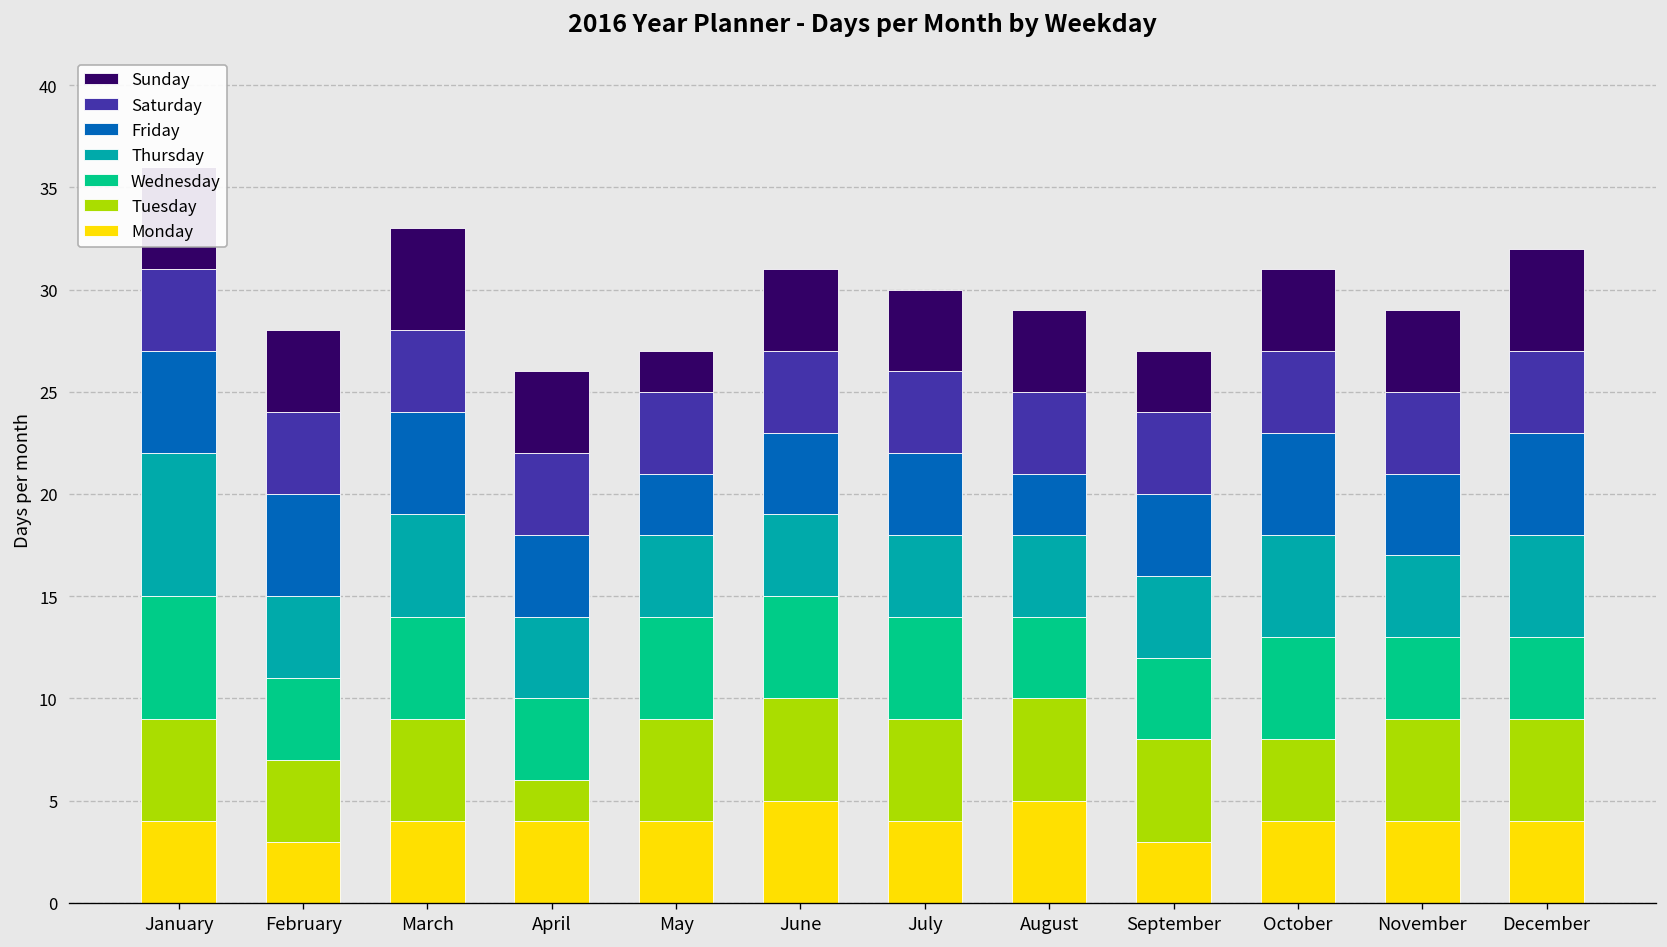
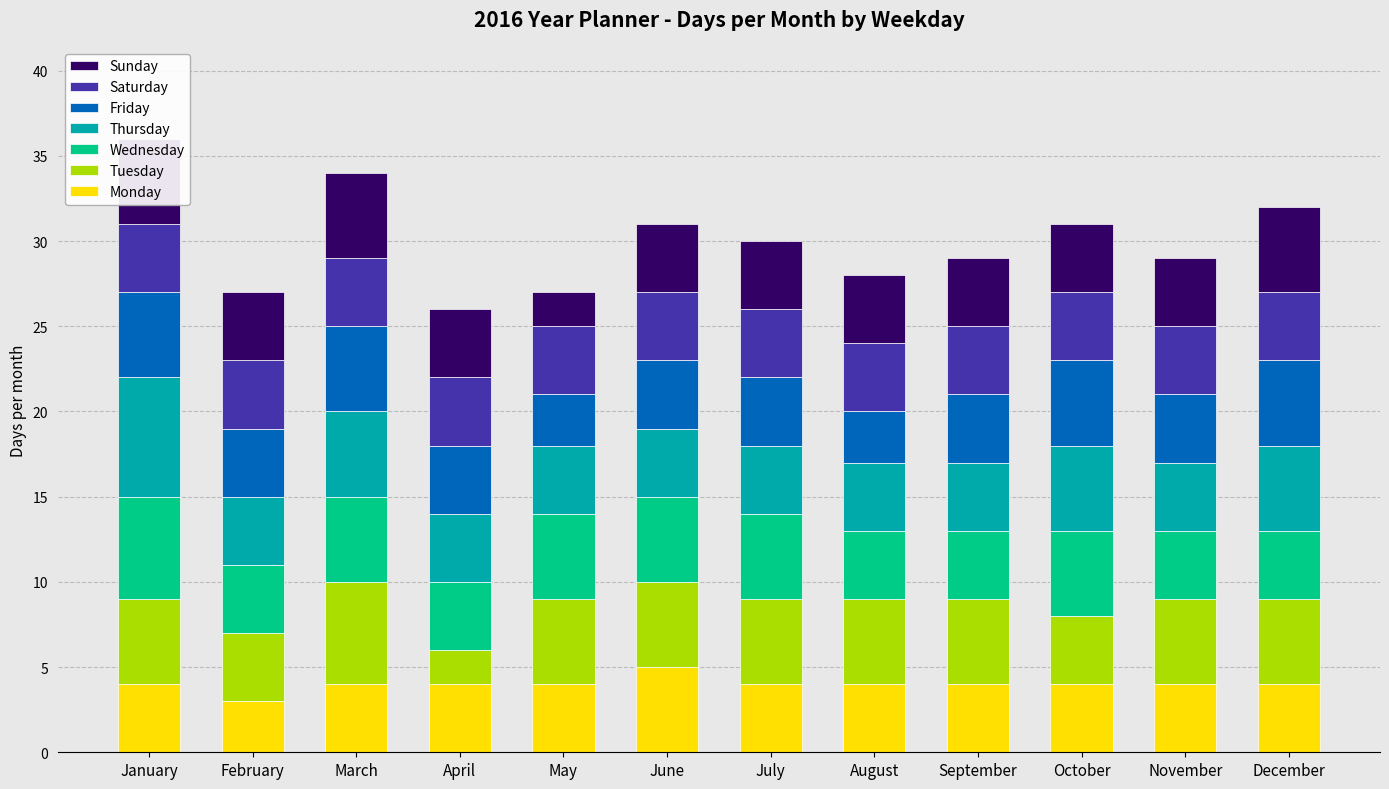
Friday, February: 5 -> 4
Tuesday, March: 5 -> 6
Monday, August: 5 -> 4
Monday, September: 3 -> 4
Sunday, September: 3 -> 4
